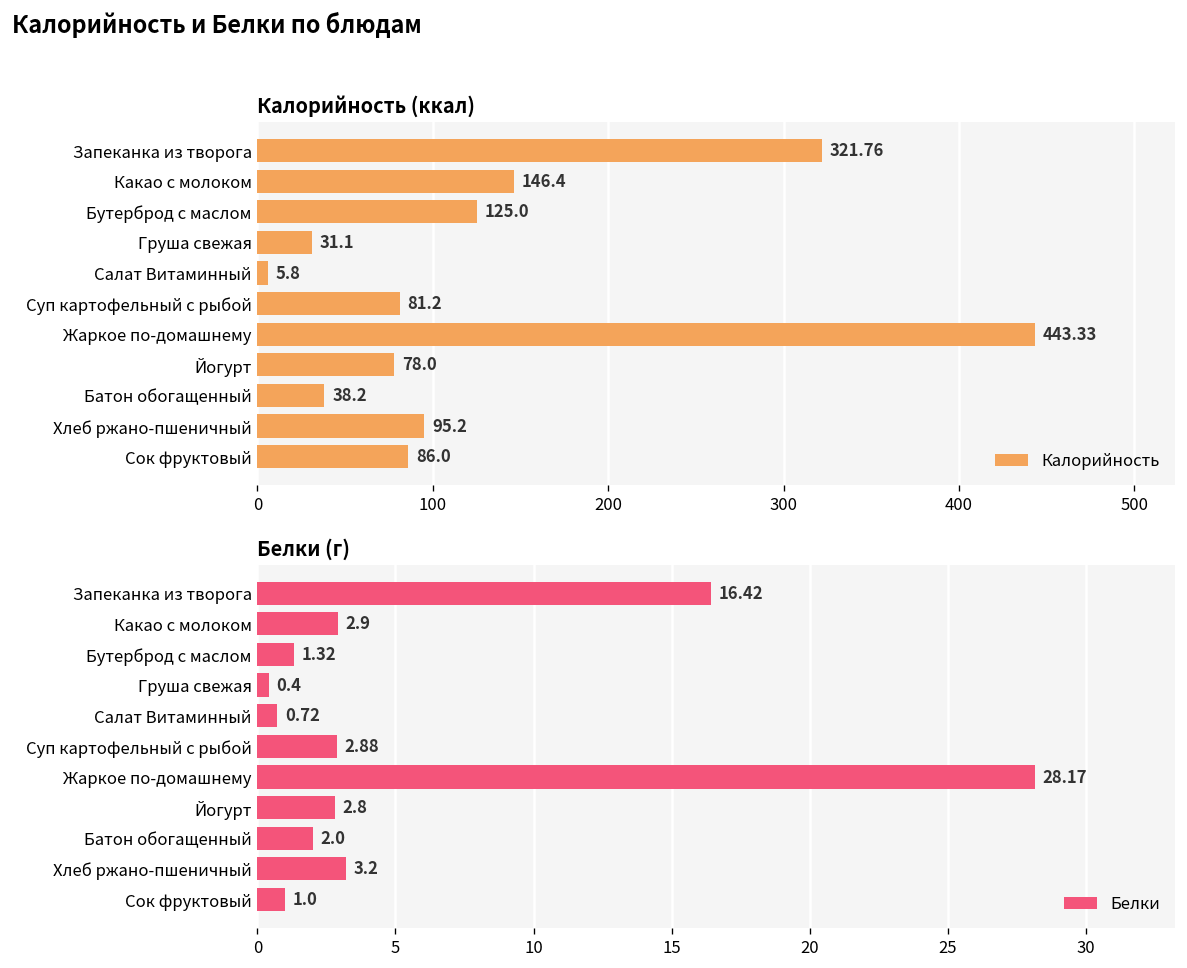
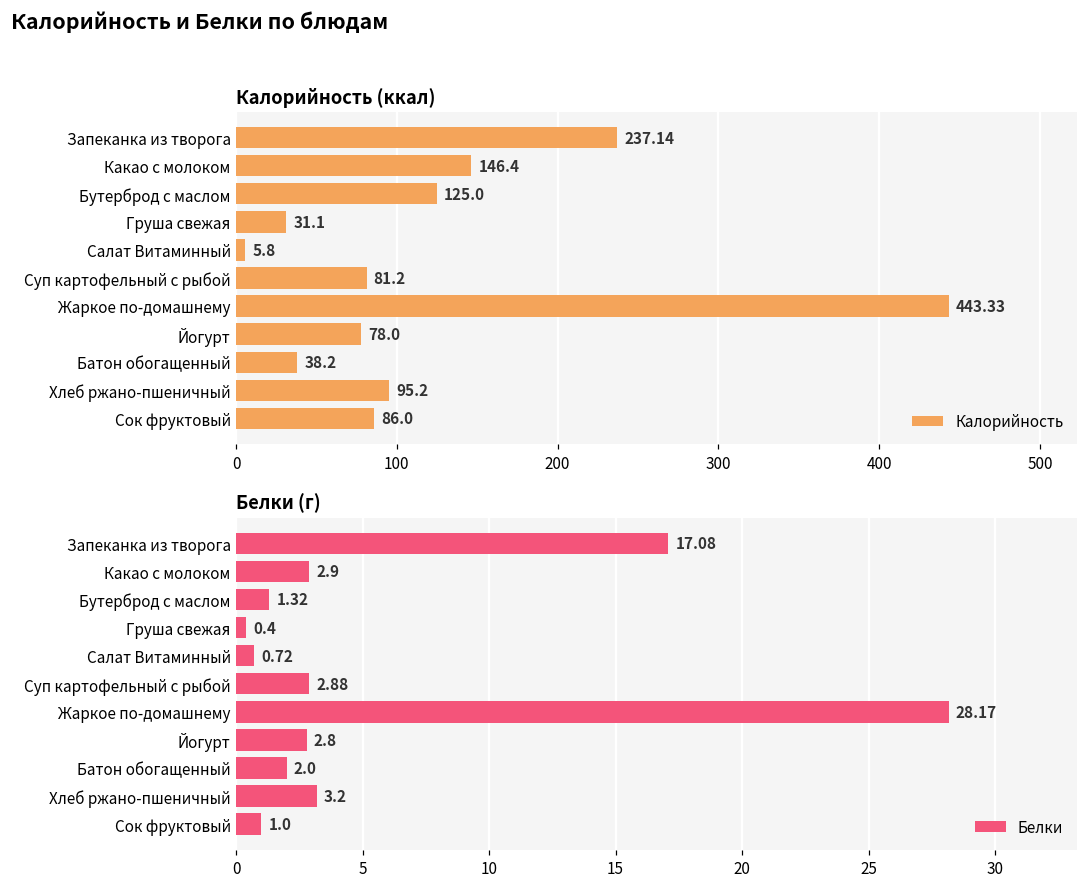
Калорийность (ккал), Запеканка из творога: 321.76 -> 237.14
Белки (г), Запеканка из творога: 16.42 -> 17.08
